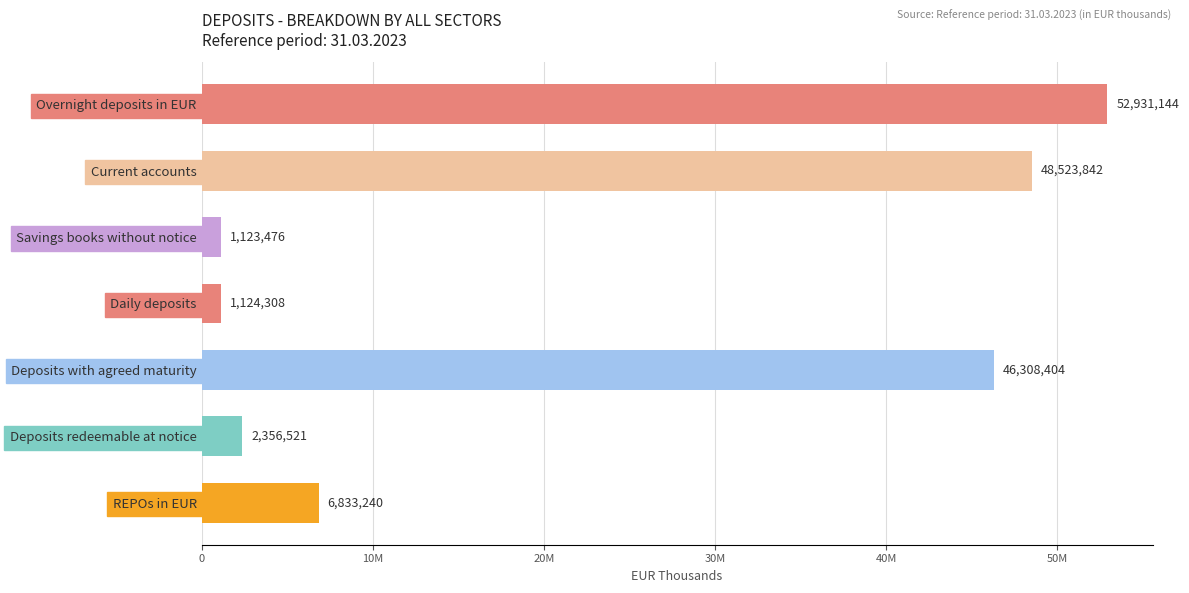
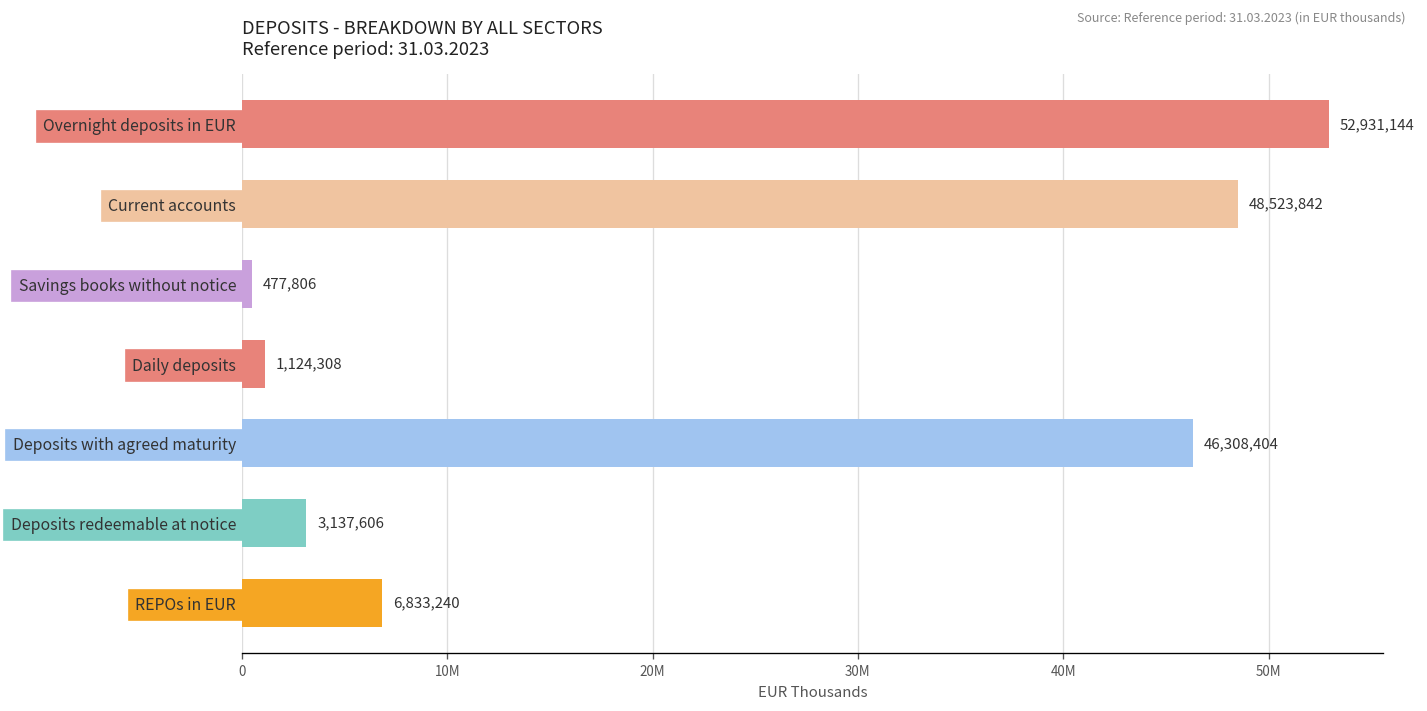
Savings books without notice: 1,123,476 -> 477,806
Deposits redeemable at notice: 2,356,521 -> 3,137,606
